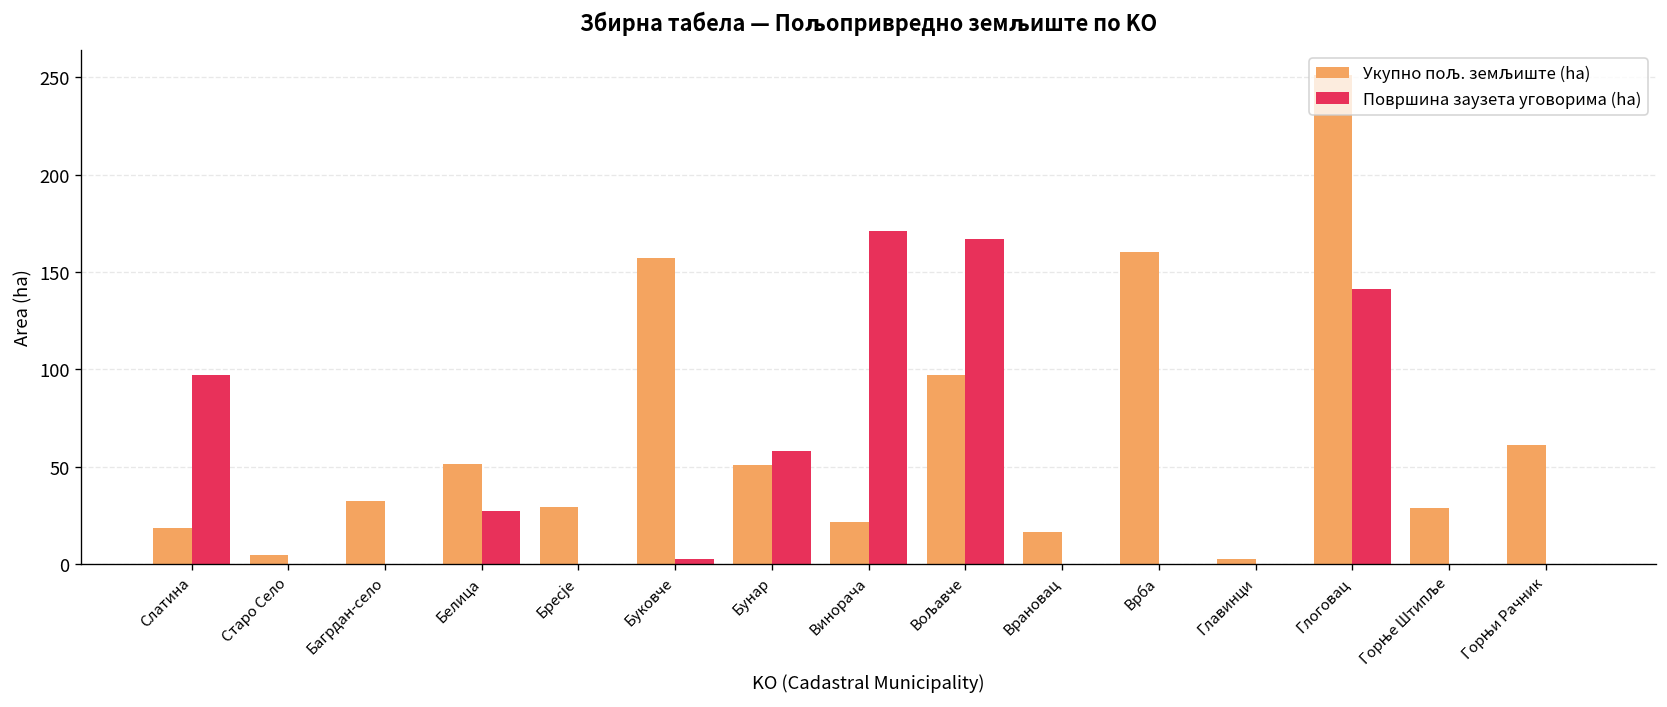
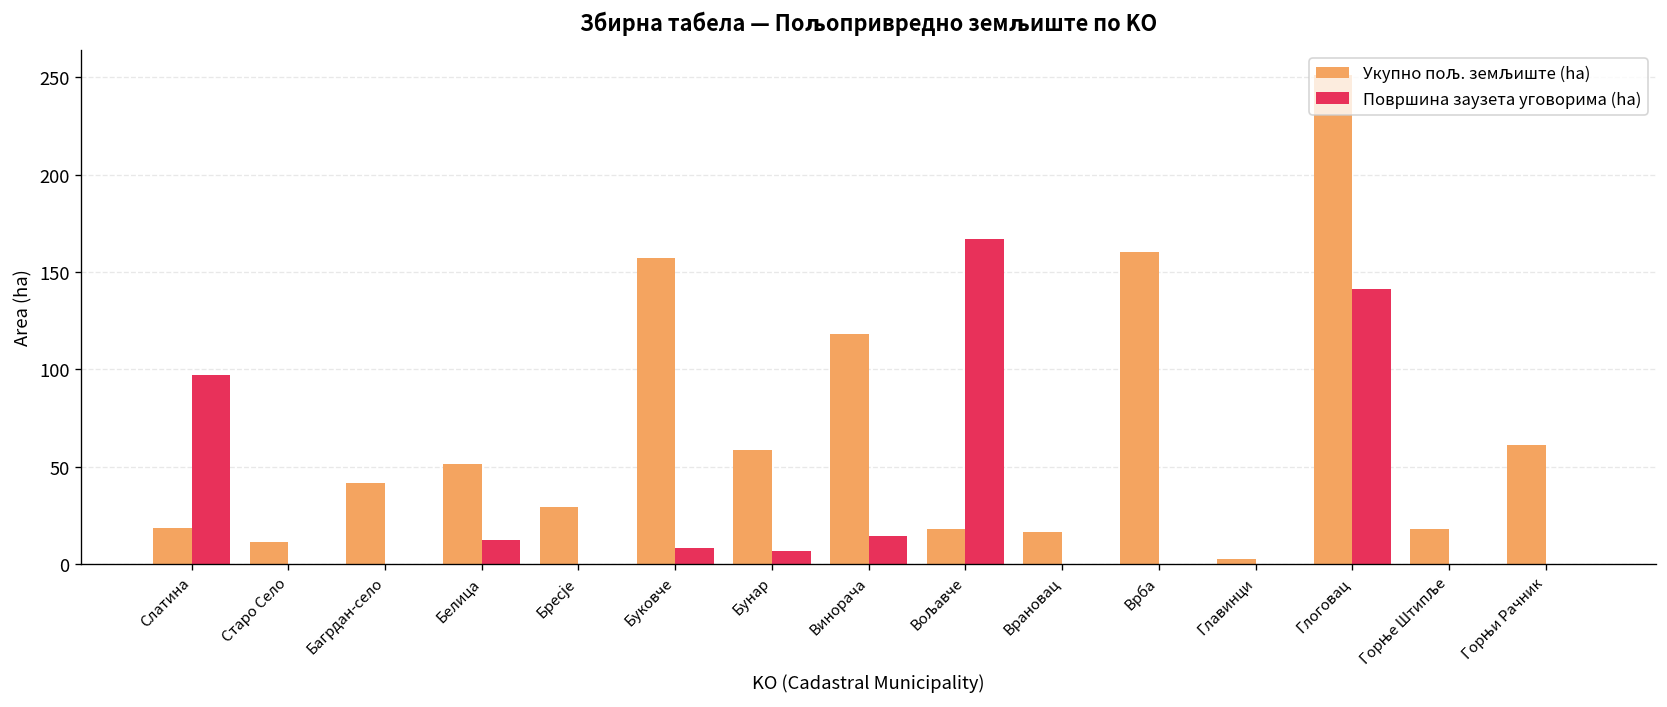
Укупно пољ. земљиште (ha), Старо Село: 5 -> 11
Укупно пољ. земљиште (ha), Багрдан-село: 32 -> 41
Површина заузета уговорима (ha), Белица: 27 -> 12
Површина заузета уговорима (ha), Буковче: 2 -> 8
Укупно пољ. земљиште (ha), Бунар: 51 -> 59
Површина заузета уговорима (ha), Бунар: 58 -> 7
Укупно пољ. земљиште (ha), Винорача: 22 -> 118
Површина заузета уговорима (ha), Винорача: 171 -> 14
Укупно пољ. земљиште (ha), Вољавче: 97 -> 18
Укупно пољ. земљиште (ha), Горње Штипље: 29 -> 18
